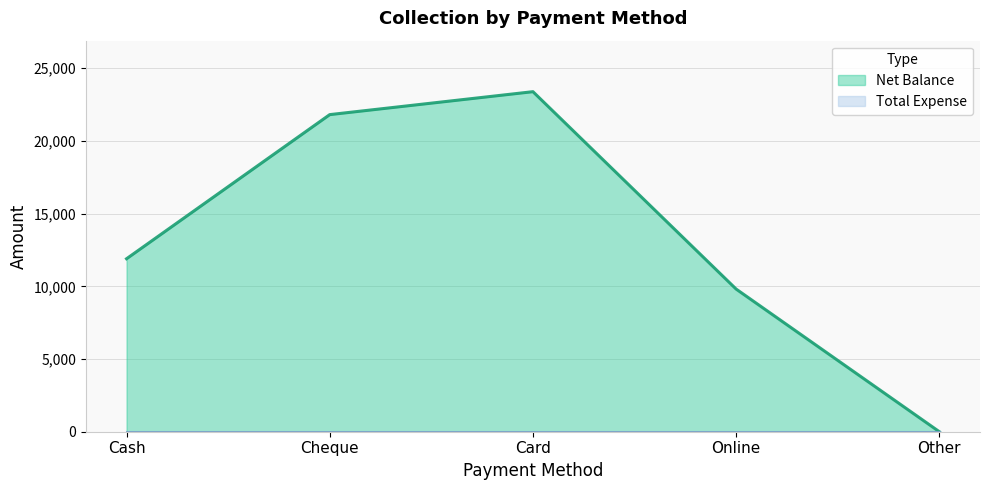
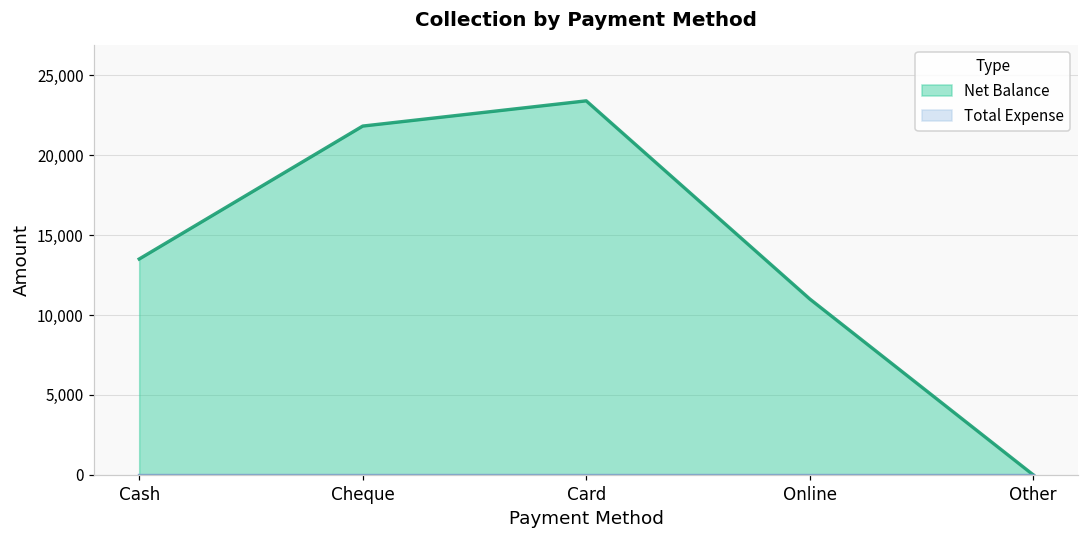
Net Balance, Cash: 11,900 -> 13,500
Net Balance, Online: 9,800 -> 11,000
